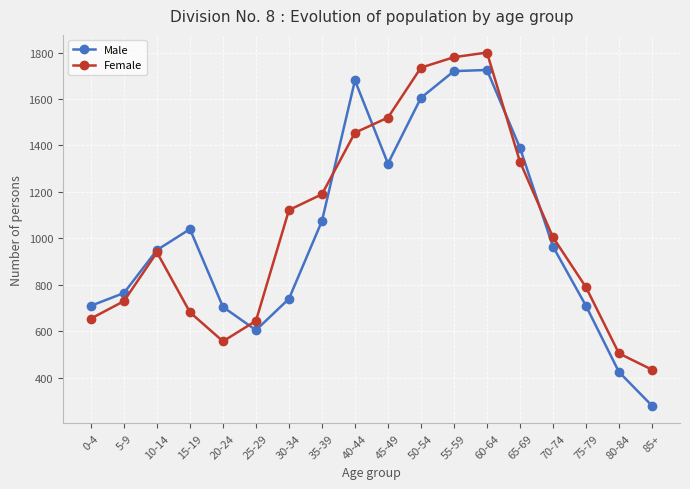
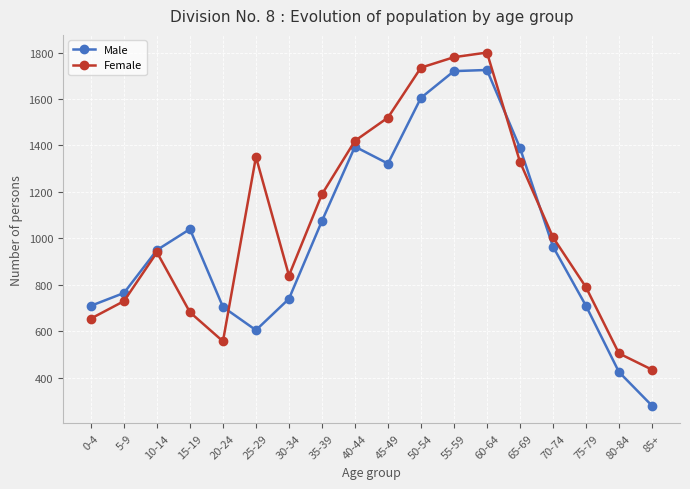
Female, 25-29: 650 -> 1350
Female, 30-34: 1120 -> 840
Male, 40-44: 1680 -> 1400
Female, 40-44: 1460 -> 1420
